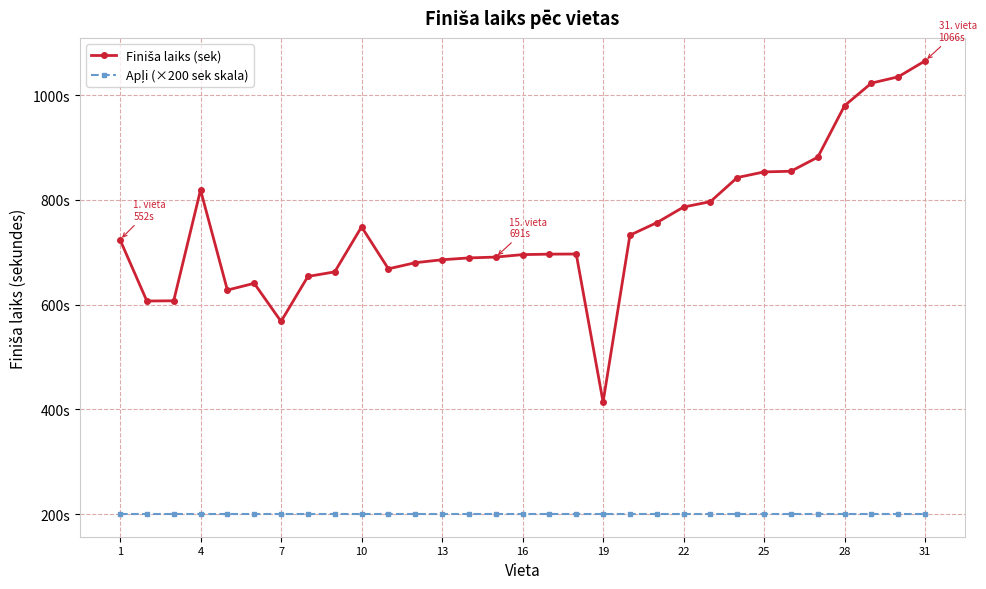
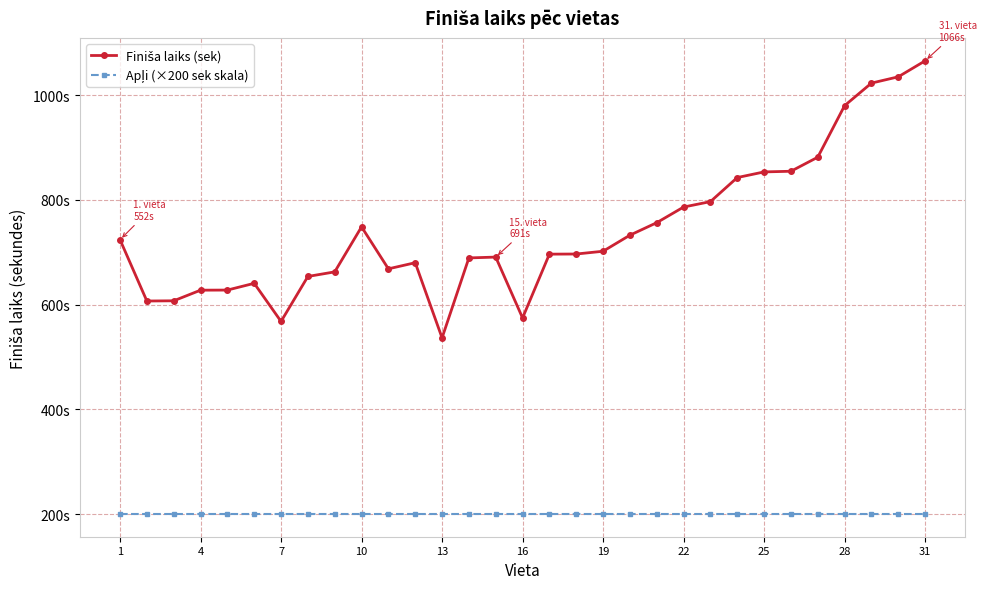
Finiša laiks (sek), 4: 820s -> 630s
Finiša laiks (sek), 13: 690s -> 540s
Finiša laiks (sek), 16: 700s -> 570s
Finiša laiks (sek), 19: 410s -> 700s
